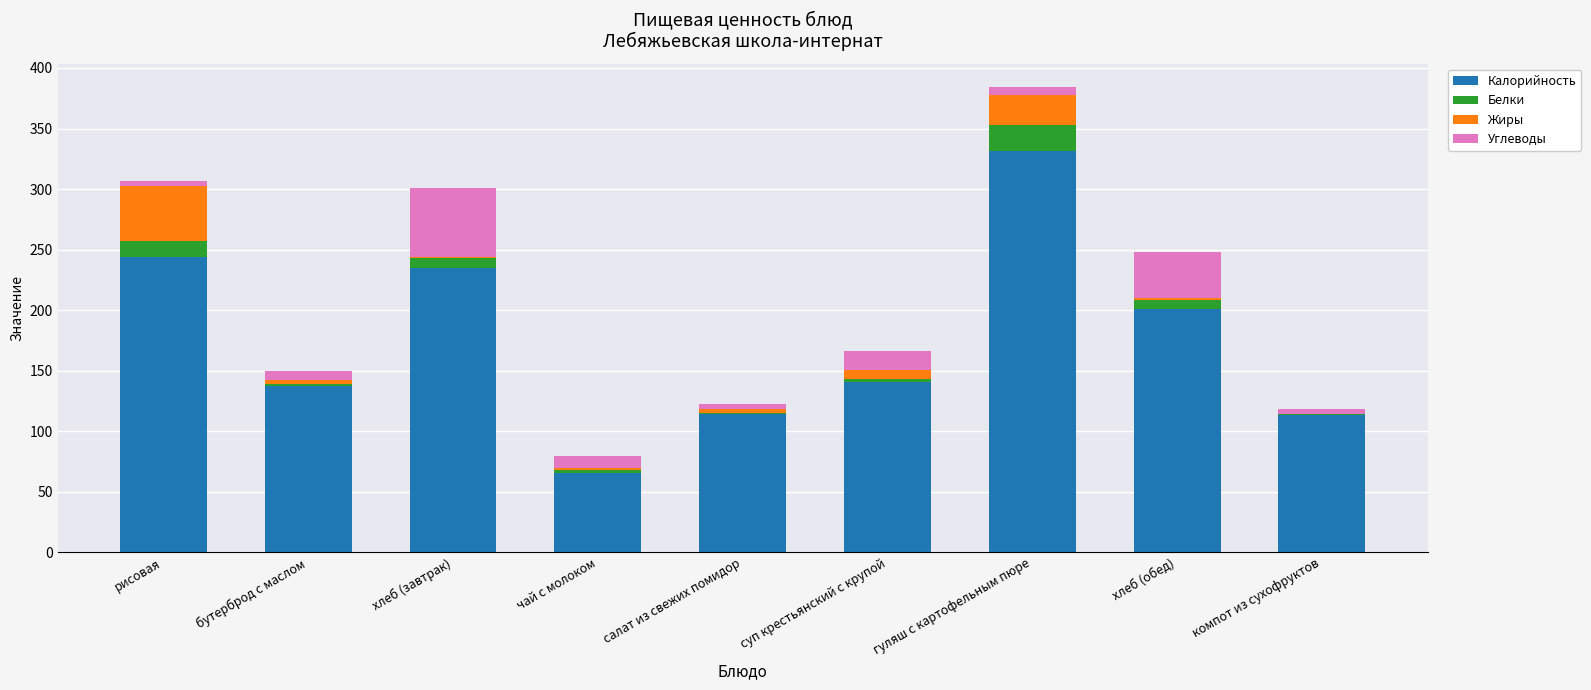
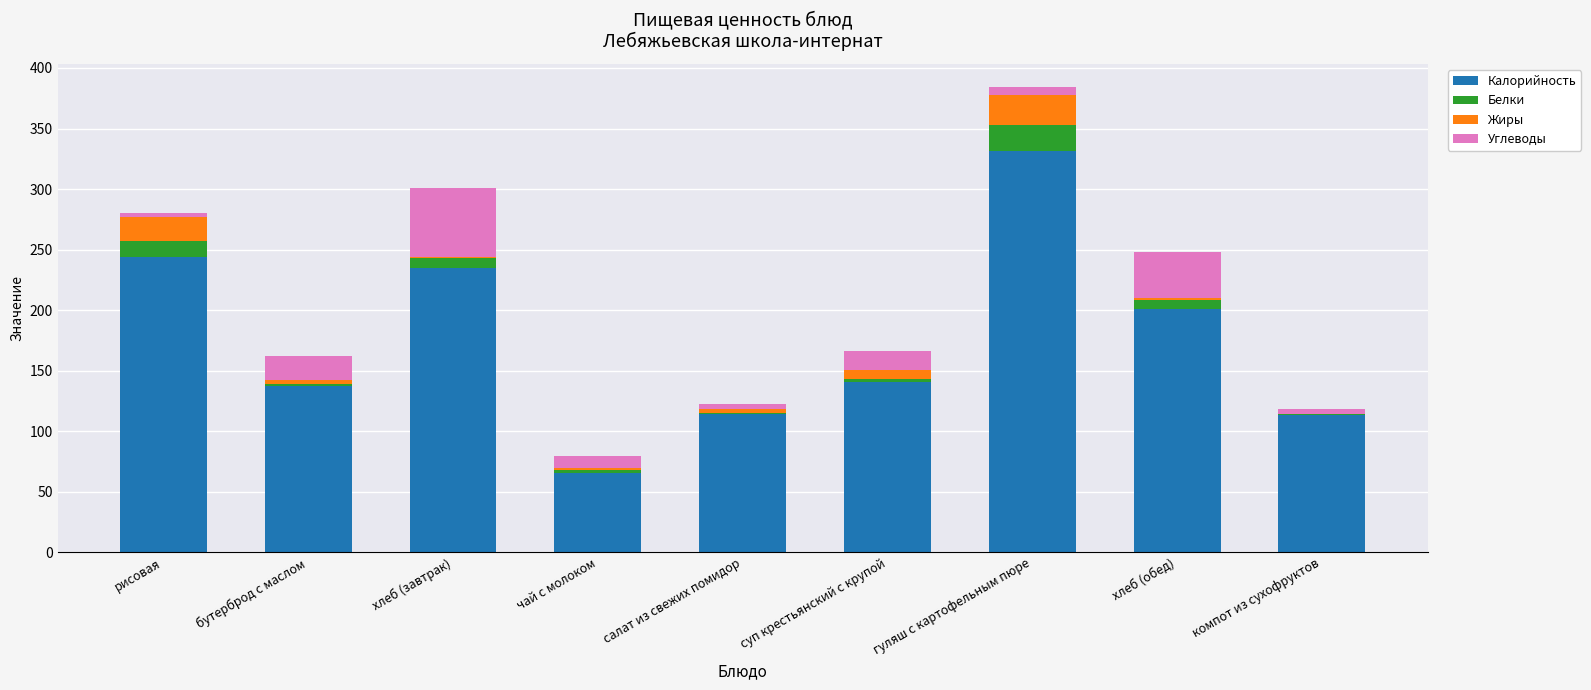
Жиры, рисовая: 46 -> 20
Углеводы, бутерброд с маслом: 8 -> 20
